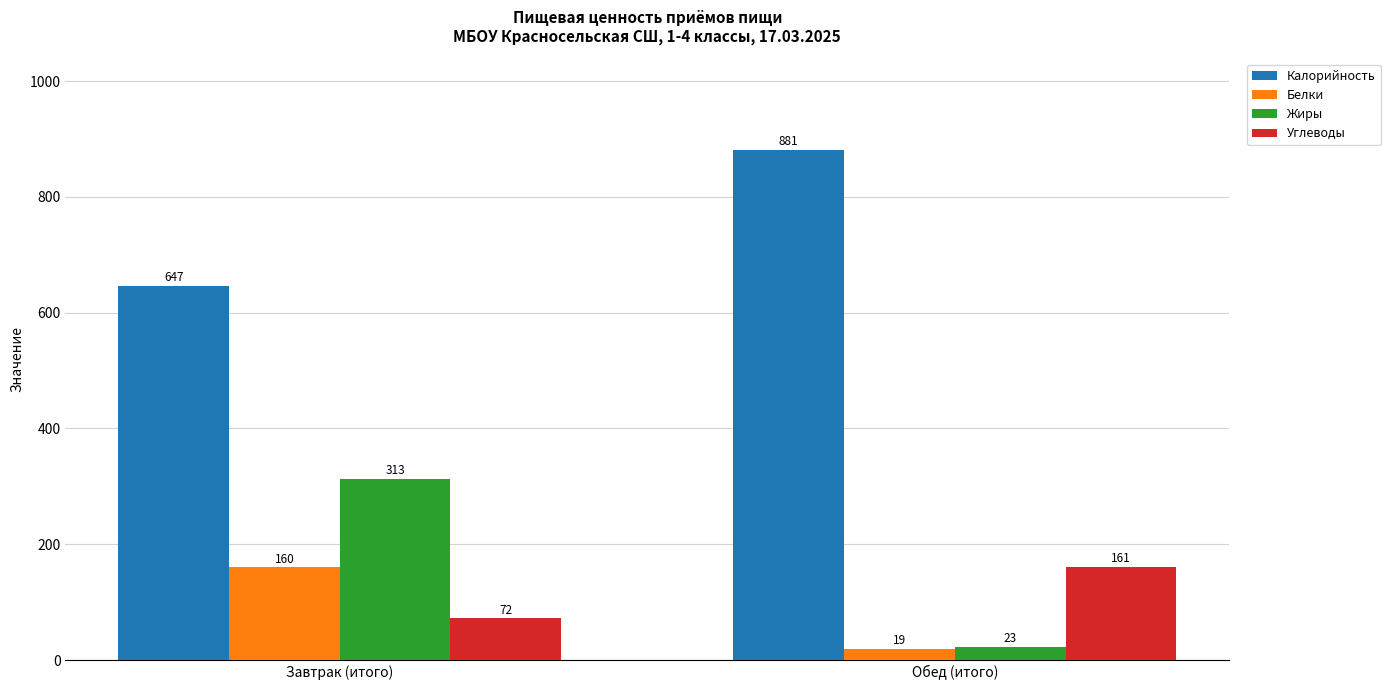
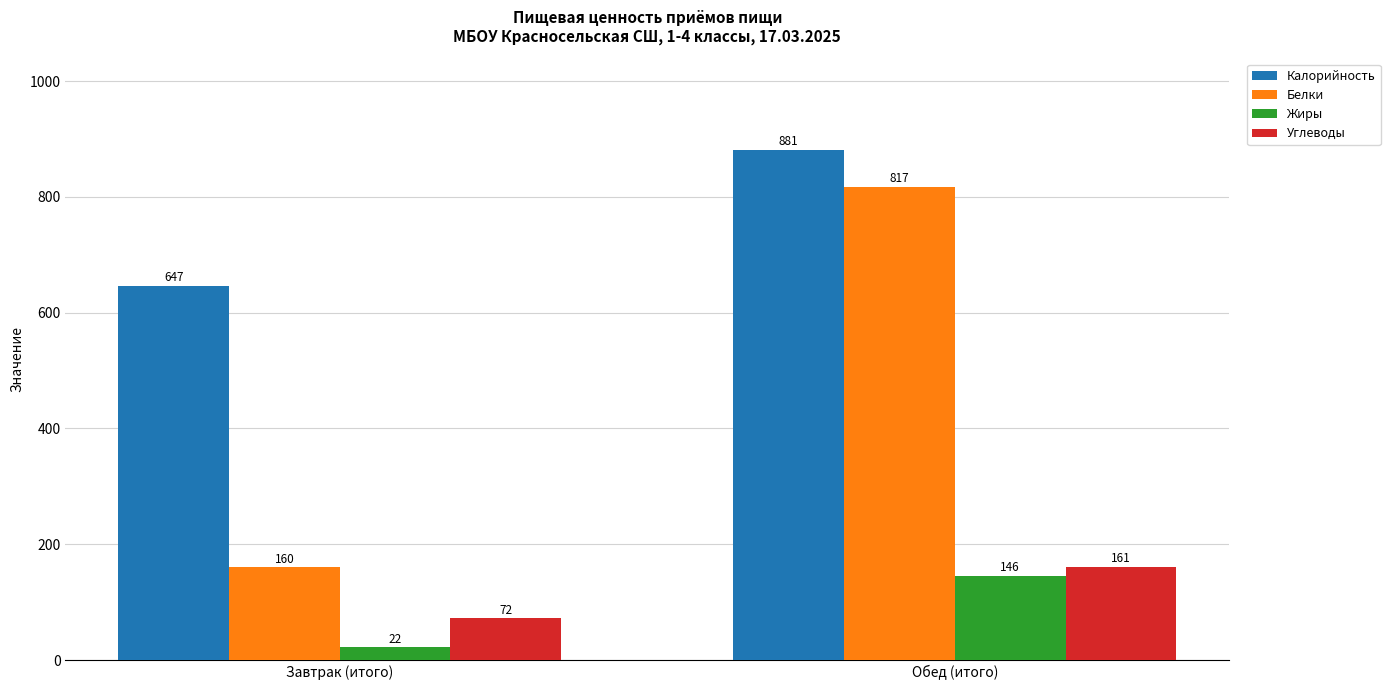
Жиры, Завтрак (итого): 313 -> 22
Белки, Обед (итого): 19 -> 817
Жиры, Обед (итого): 23 -> 146
